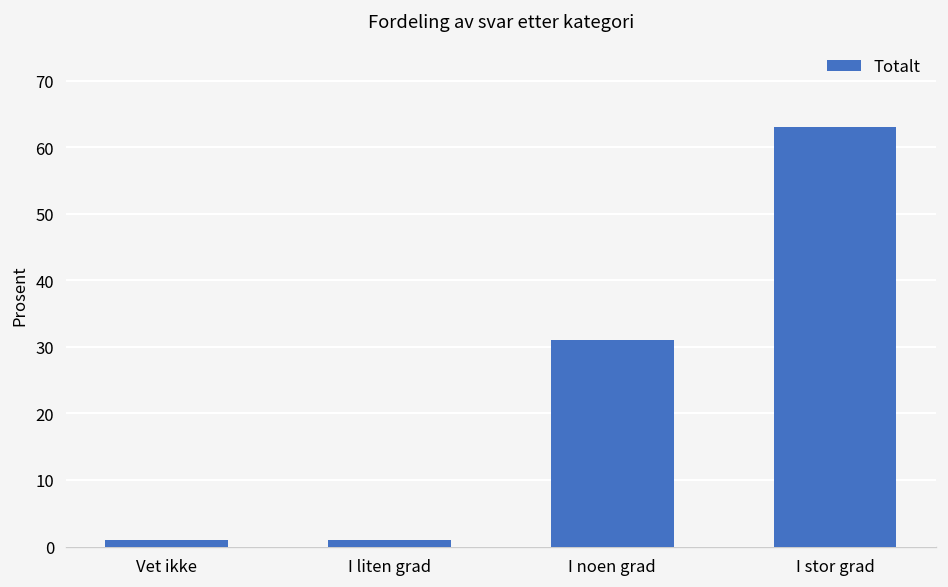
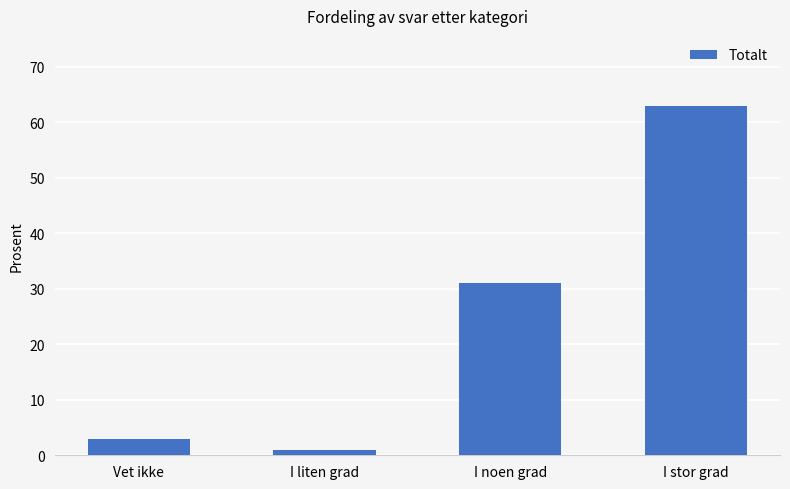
Vet ikke: 1 -> 3
